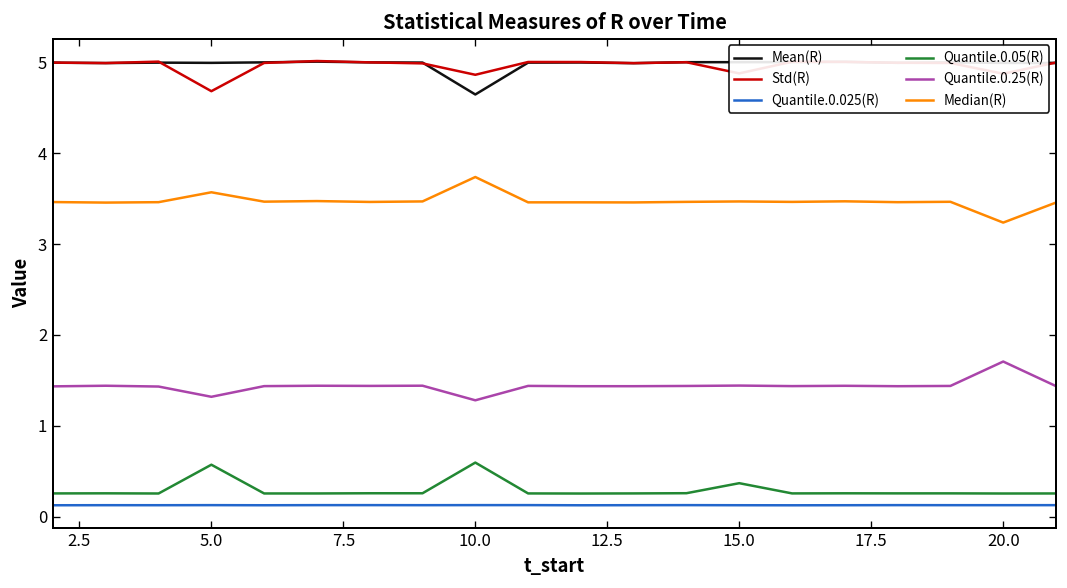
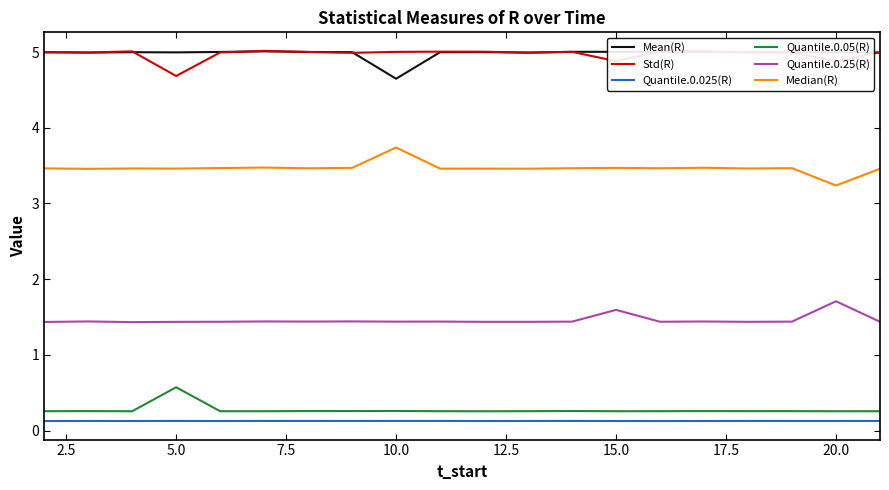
Quantile.0.25(R), 5.0: 1.3 -> 1.4
Median(R), 5.0: 3.6 -> 3.5
Std(R), 10.0: 4.9 -> 5.0
Quantile.0.05(R), 10.0: 0.6 -> 0.3
Quantile.0.25(R), 10.0: 1.3 -> 1.4
Quantile.0.05(R), 15.0: 0.4 -> 0.3
Quantile.0.25(R), 15.0: 1.4 -> 1.6
